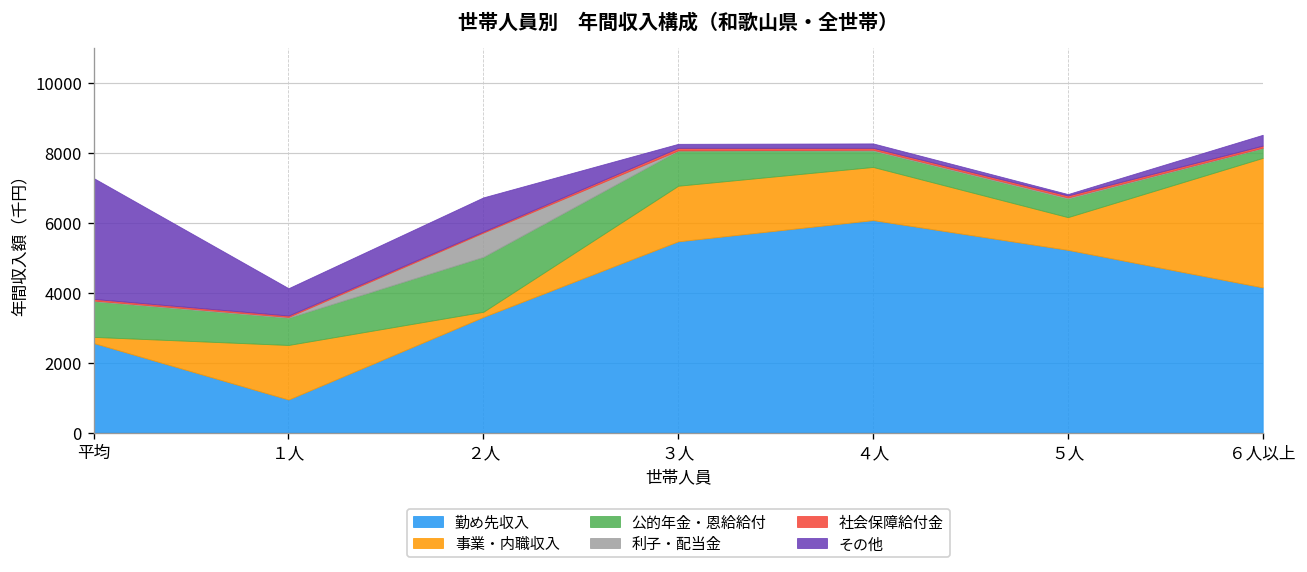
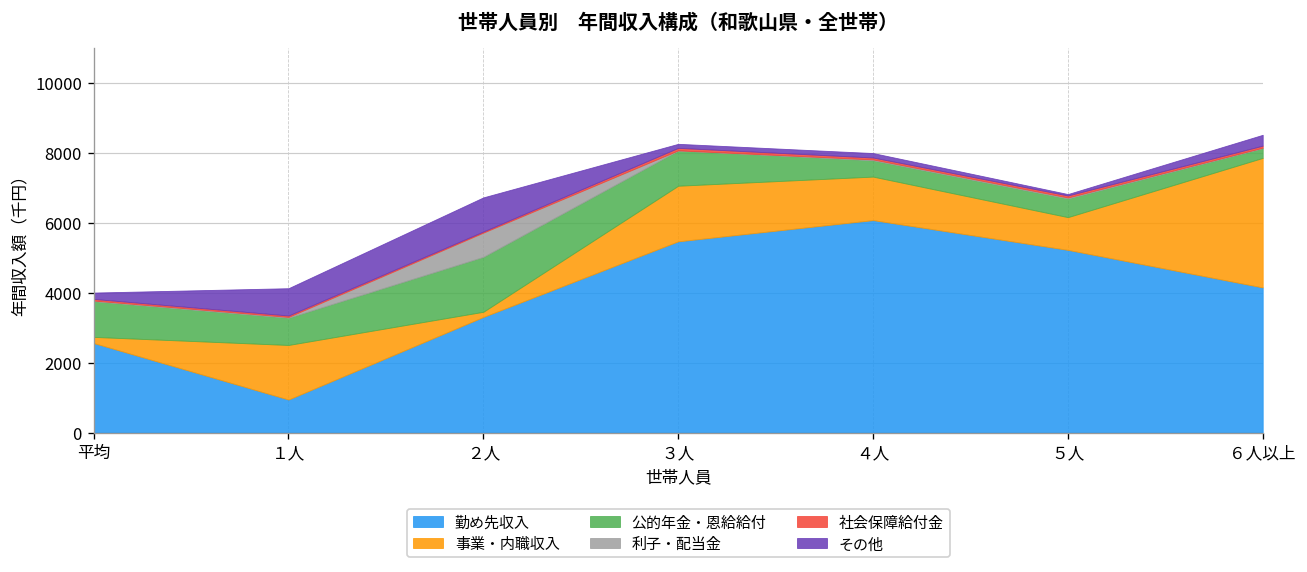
その他, 平均: 3500 -> 200
事業・内職収入, ４人: 1500 -> 1200
